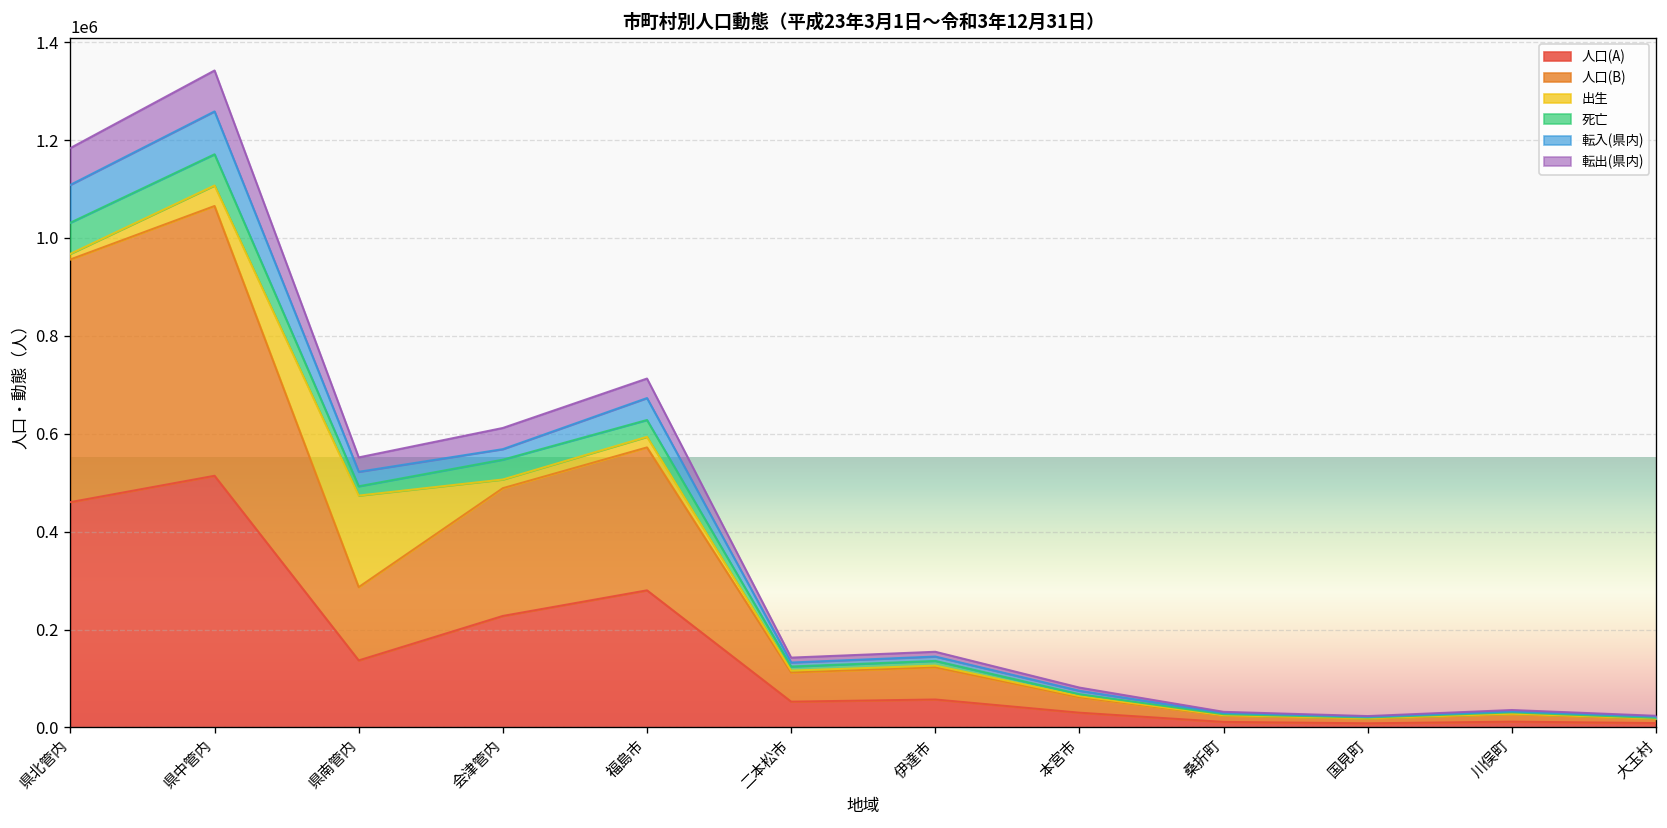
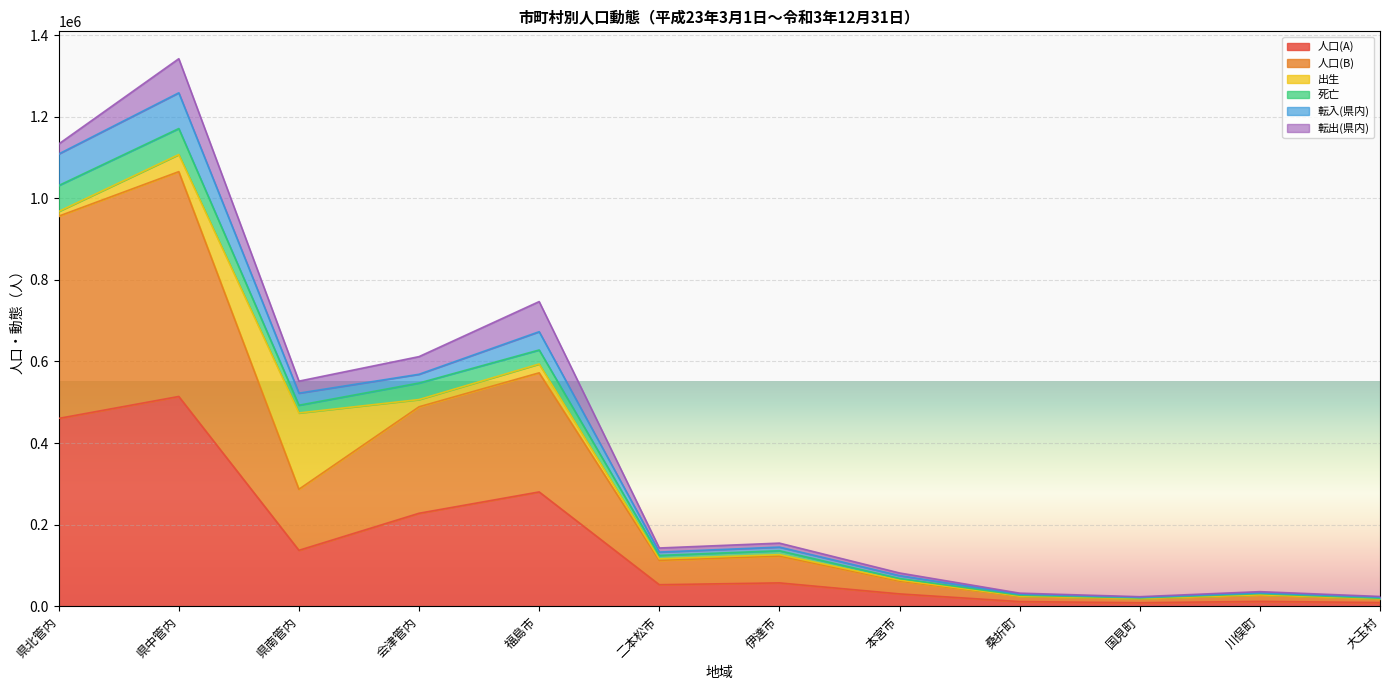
転出(県内), 県北管内: 80000 -> 20000
転出(県内), 福島市: 40000 -> 70000
